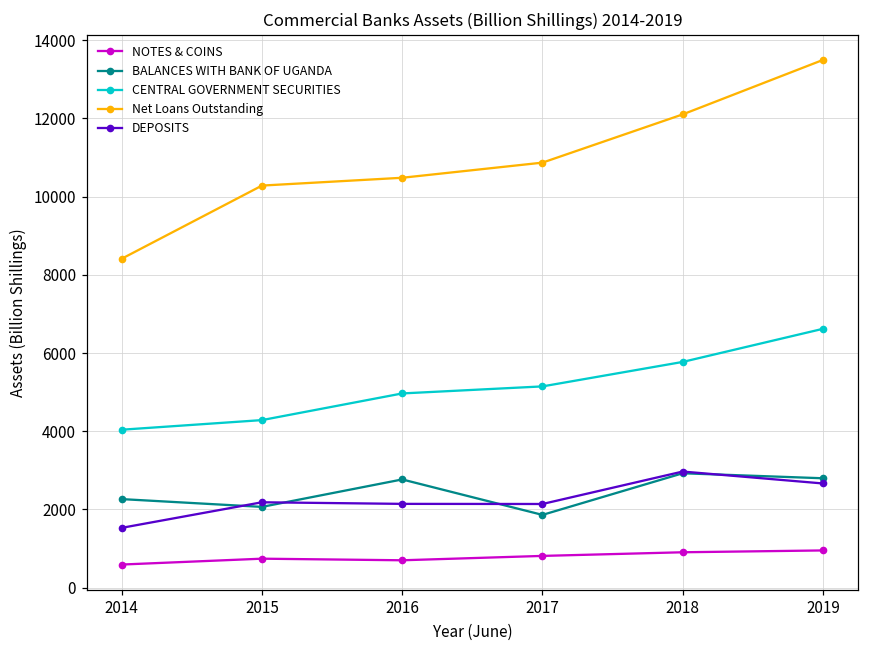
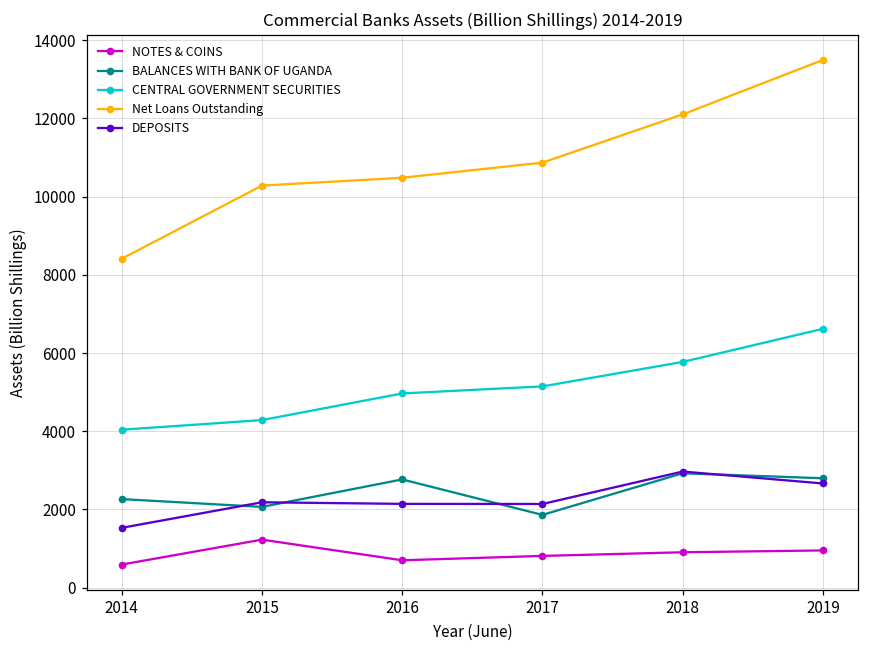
NOTES & COINS, 2015: 700 -> 1200
